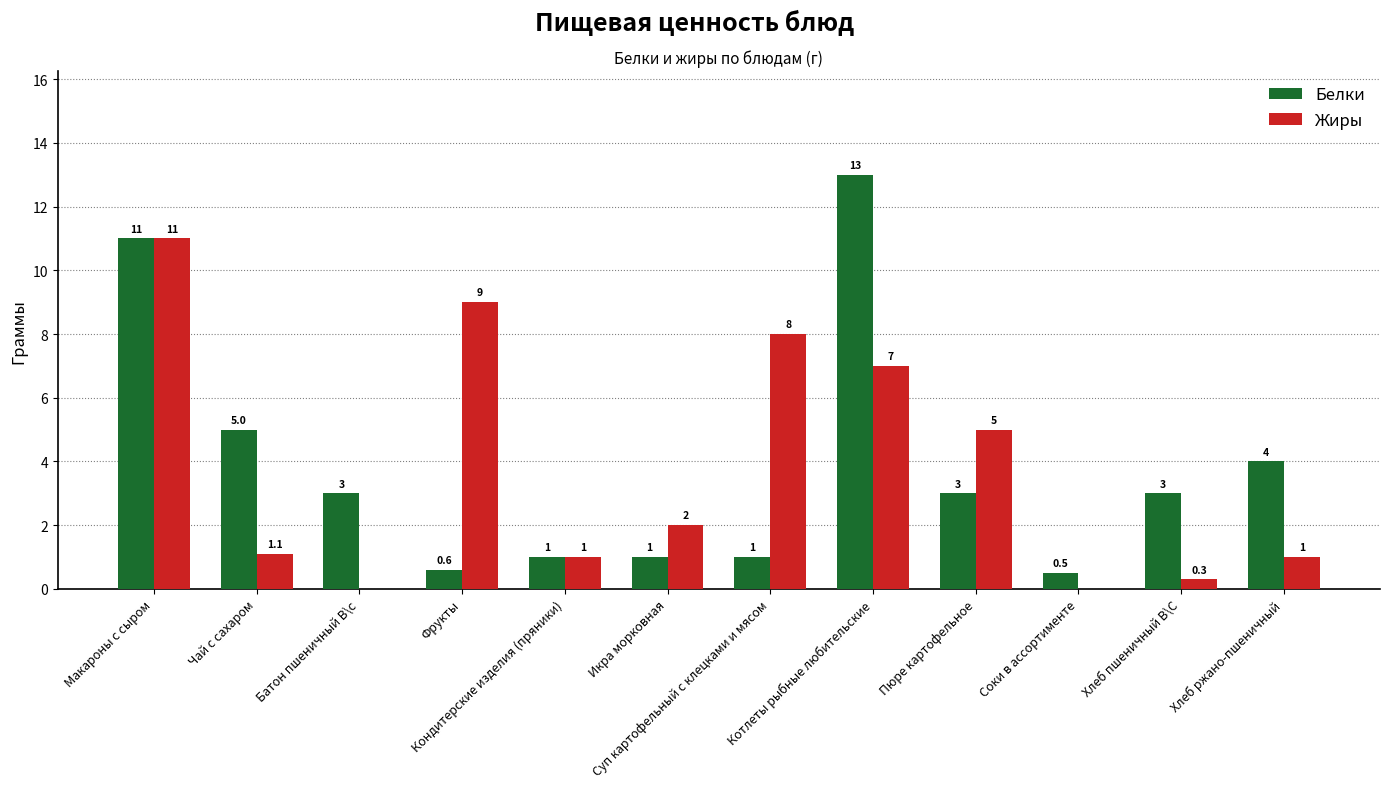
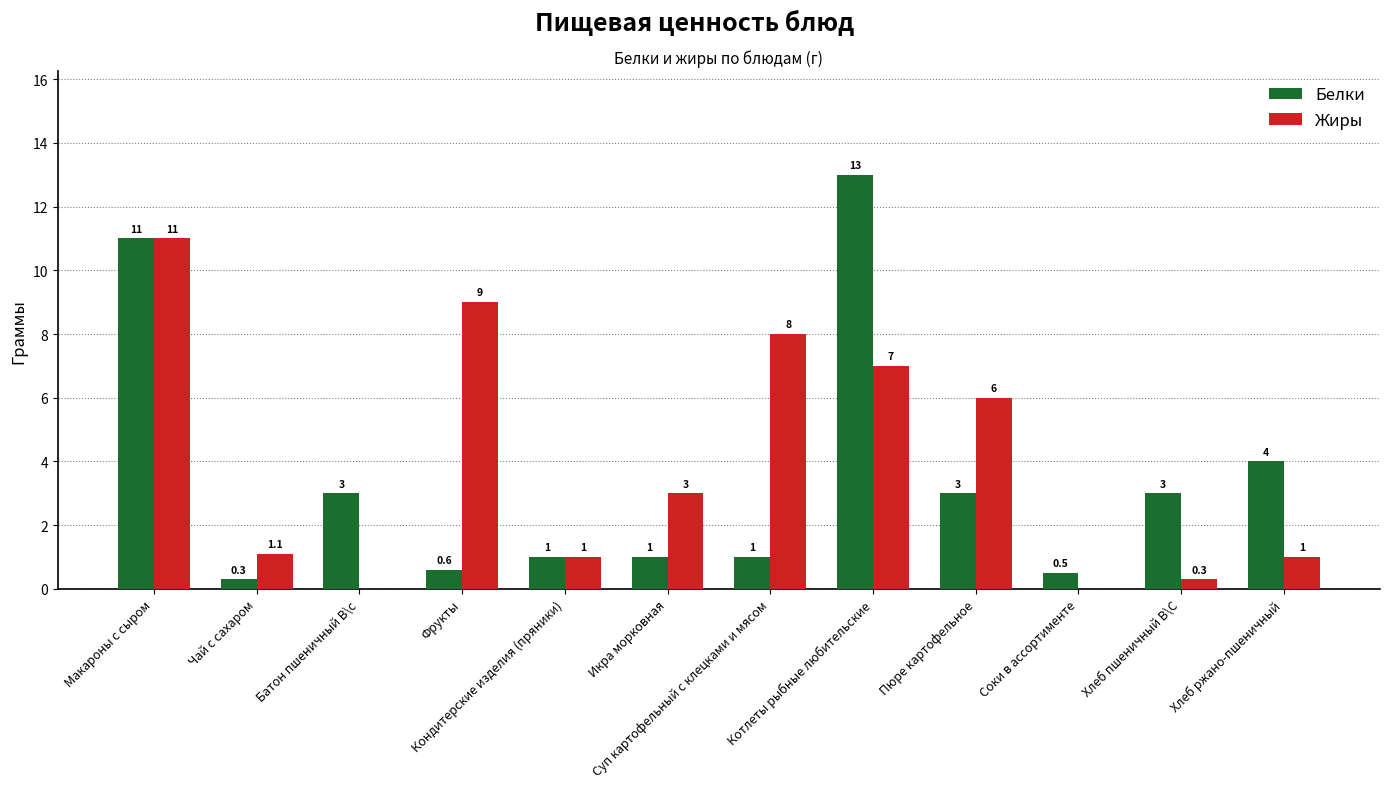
Белки, Чай с сахаром: 5.0 -> 0.3
Жиры, Икра морковная: 2 -> 3
Жиры, Пюре картофельное: 5 -> 6
